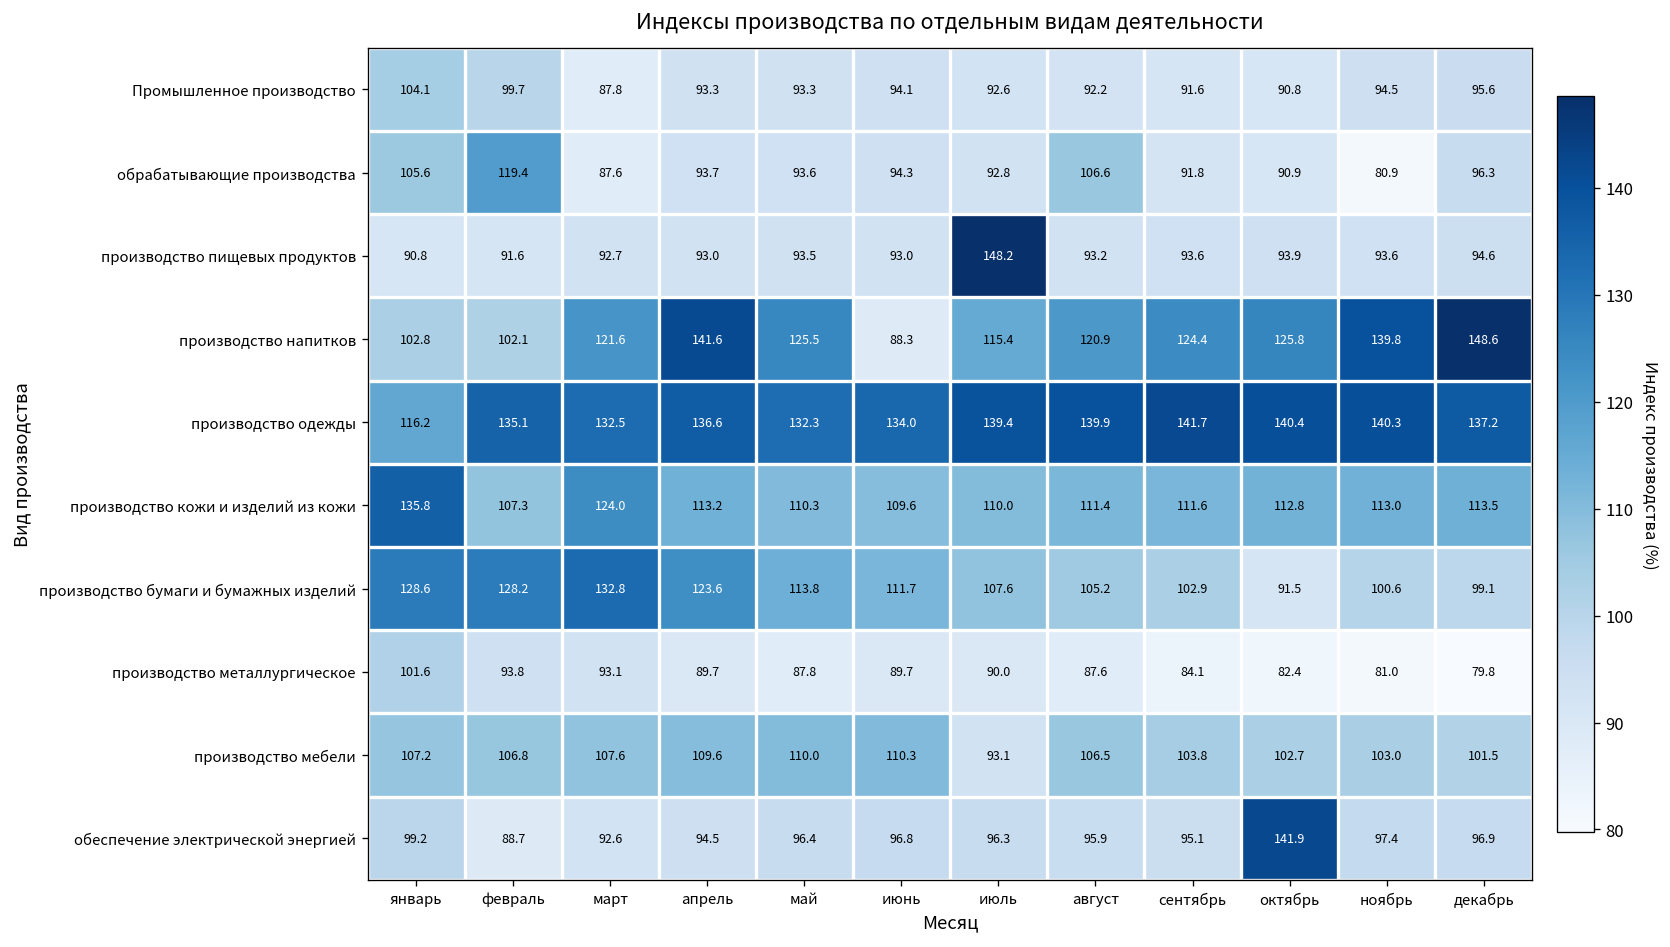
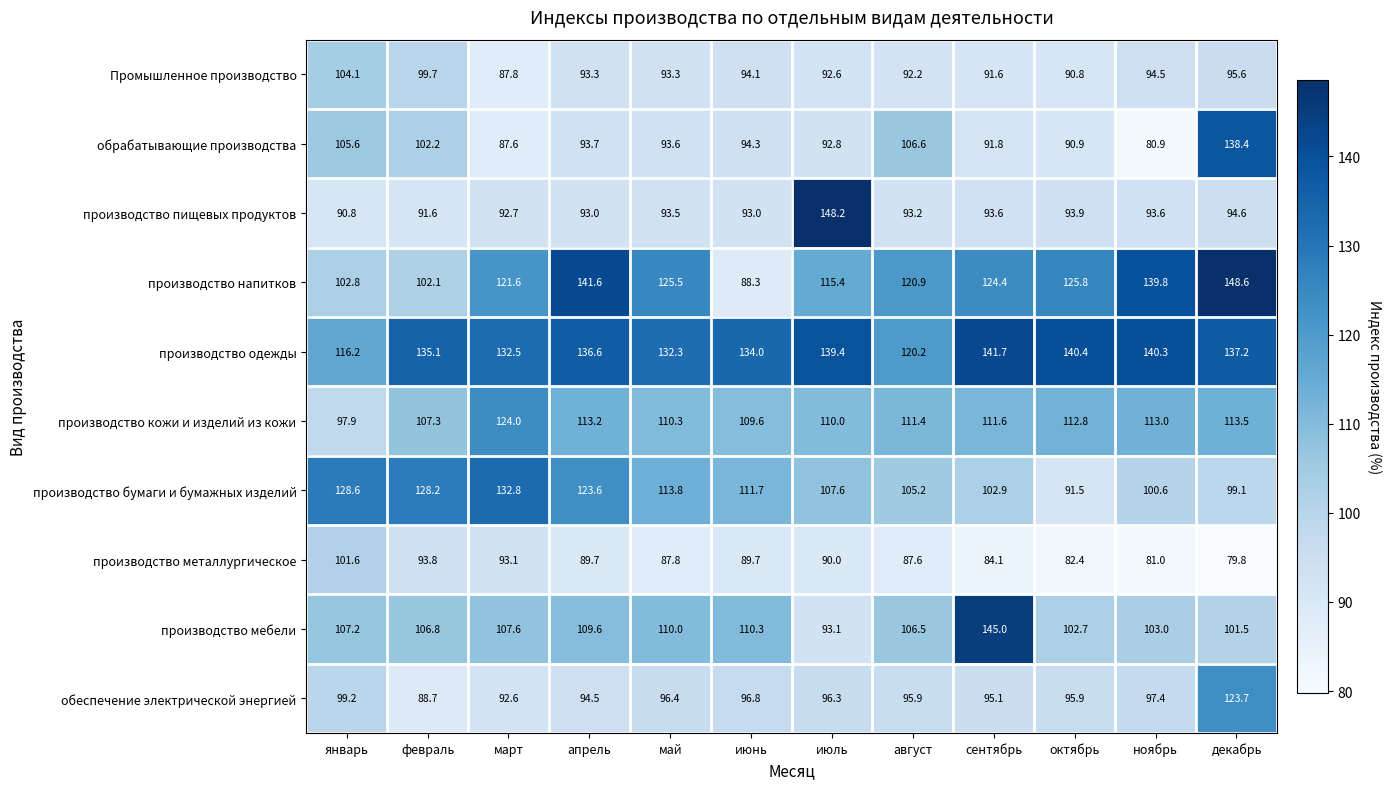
обрабатывающие производства, февраль: 119.4 -> 102.2
обрабатывающие производства, декабрь: 96.3 -> 138.4
производство одежды, август: 139.9 -> 120.2
производство кожи и изделий из кожи, январь: 135.8 -> 97.9
производство мебели, сентябрь: 103.8 -> 145.0
обеспечение электрической энергией, октябрь: 141.9 -> 95.9
обеспечение электрической энергией, декабрь: 96.9 -> 123.7
